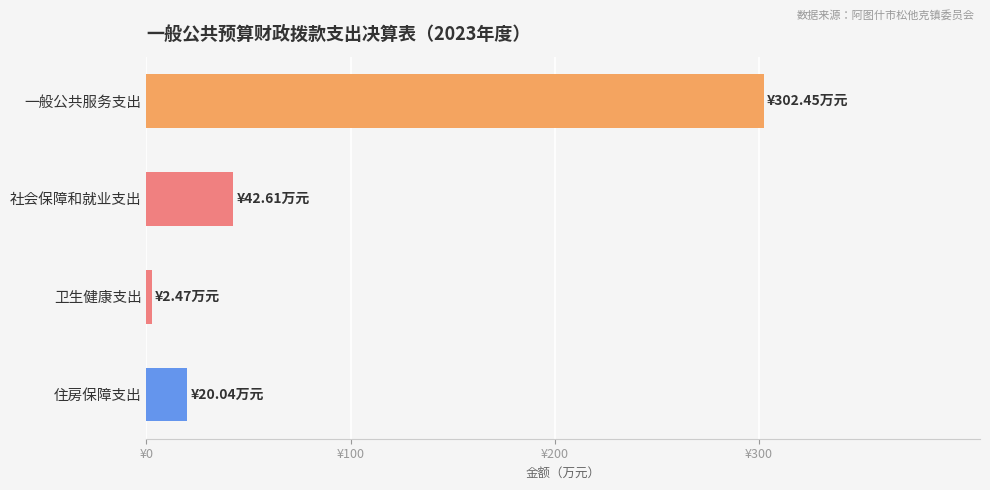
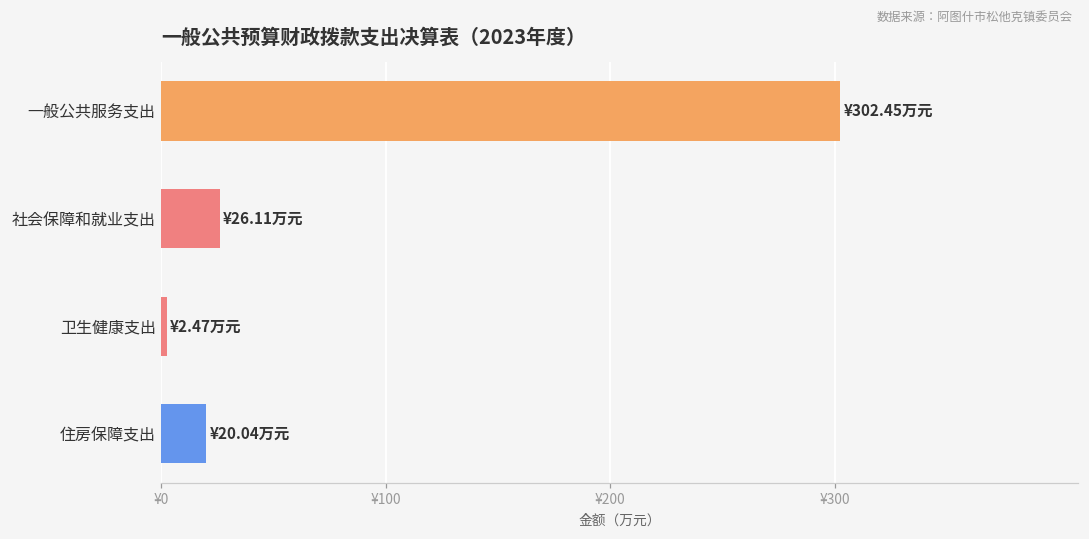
社会保障和就业支出: ¥42.61 -> ¥26.11
